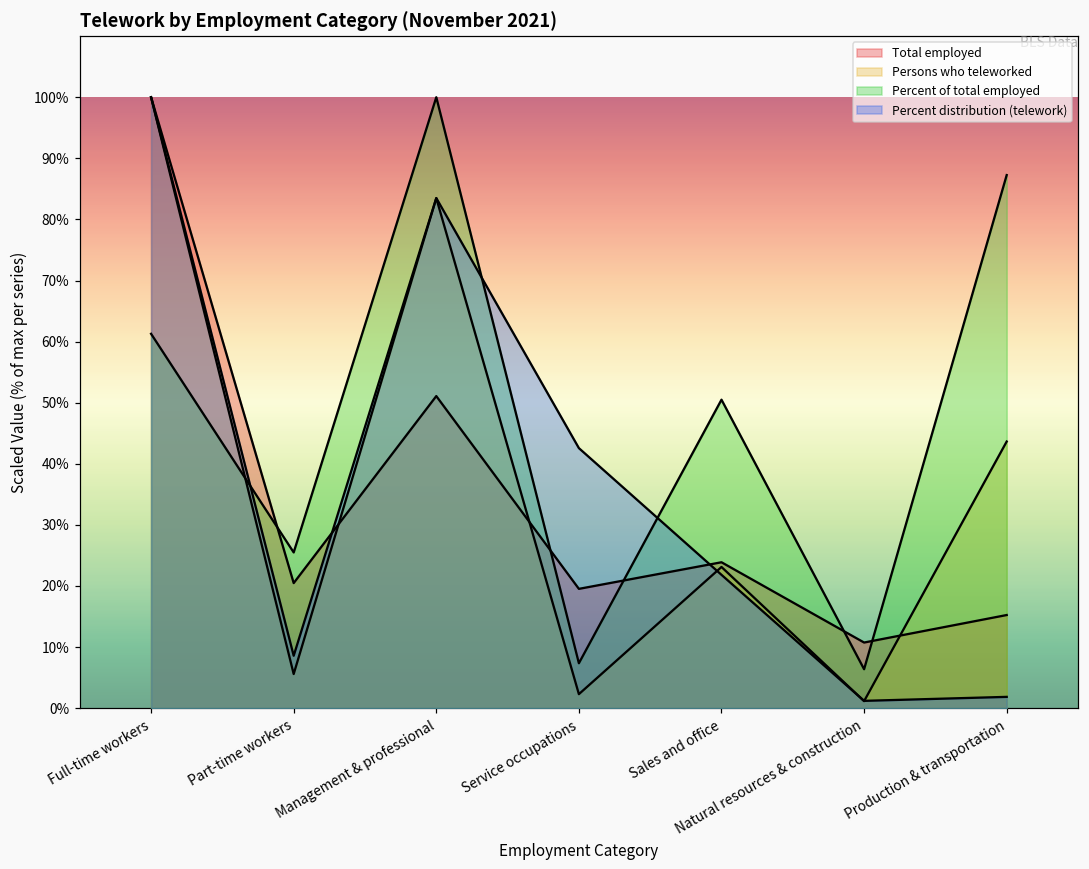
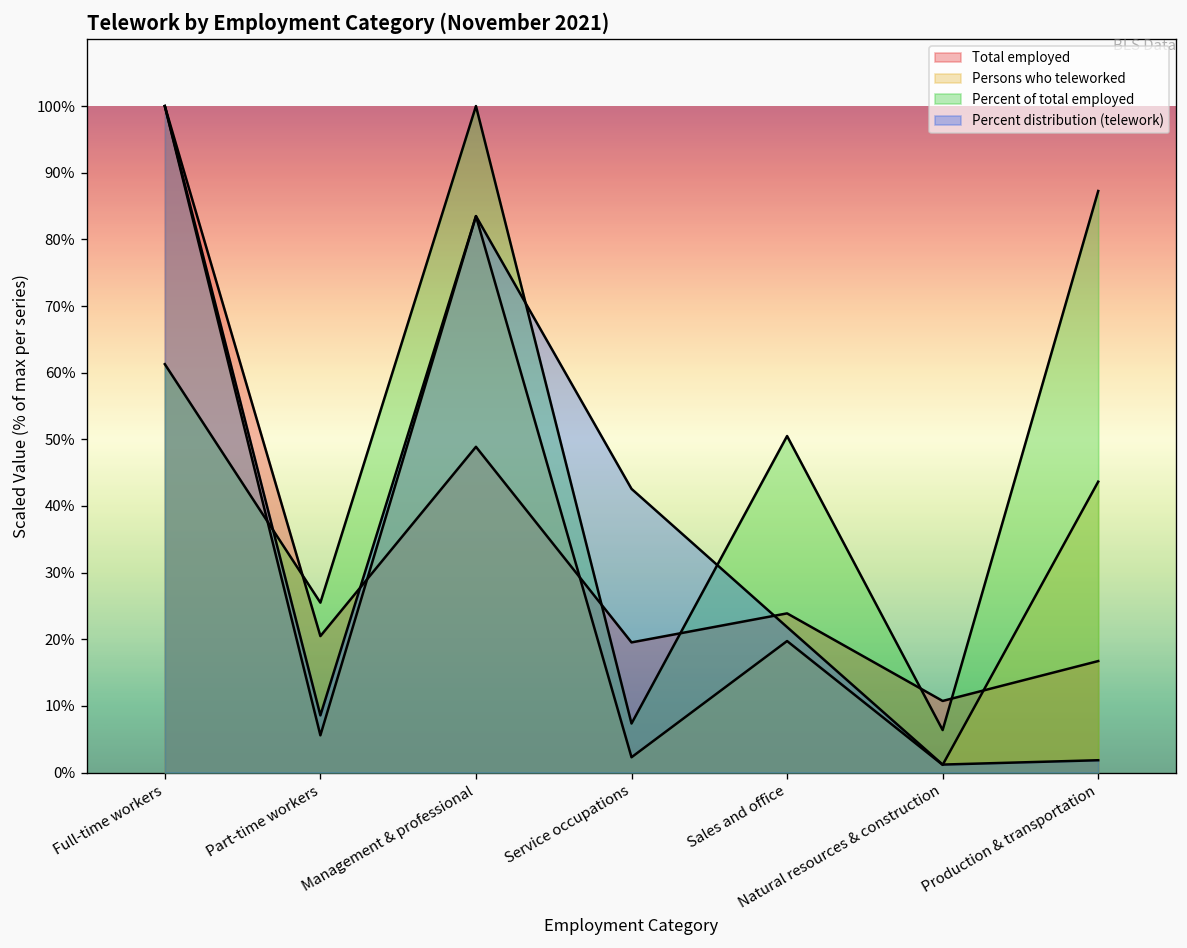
Total employed, Management & professional: 51% -> 49%
Persons who teleworked, Sales and office: 23% -> 20%
Total employed, Production & transportation: 15% -> 17%
